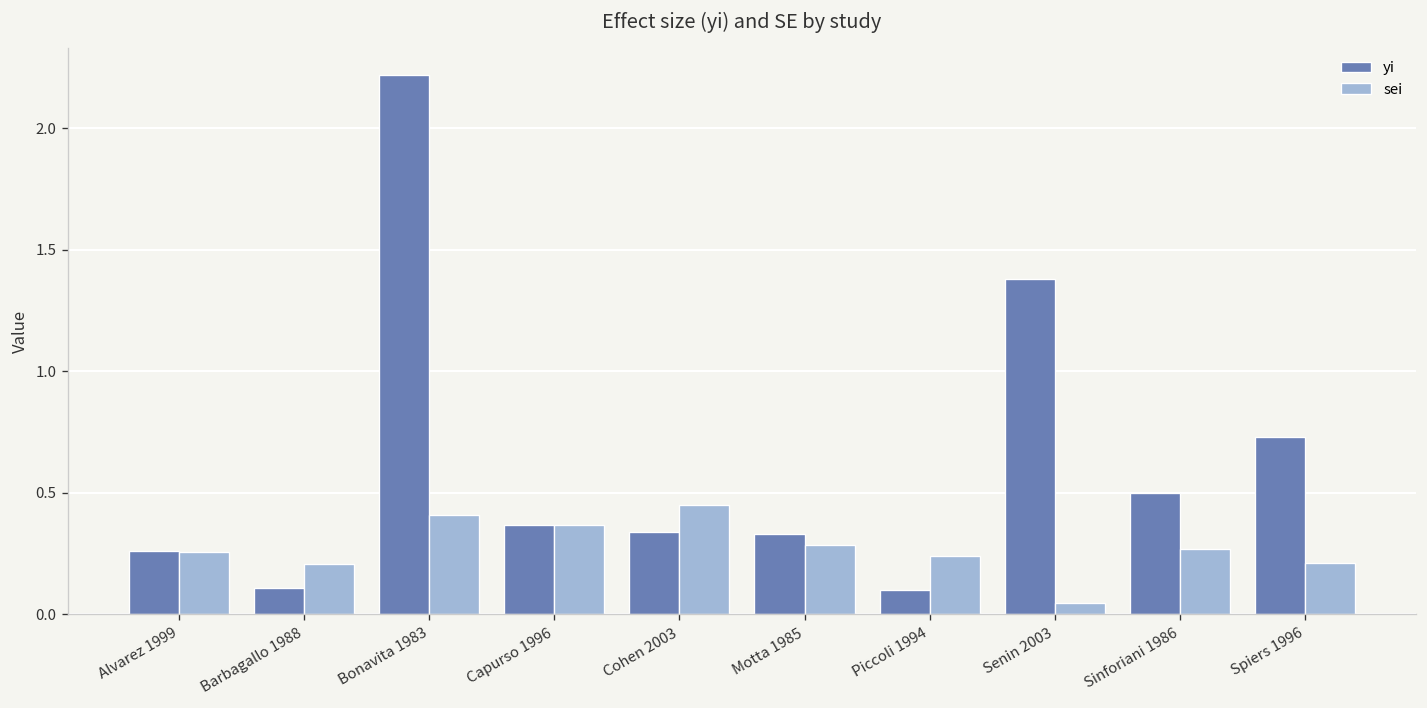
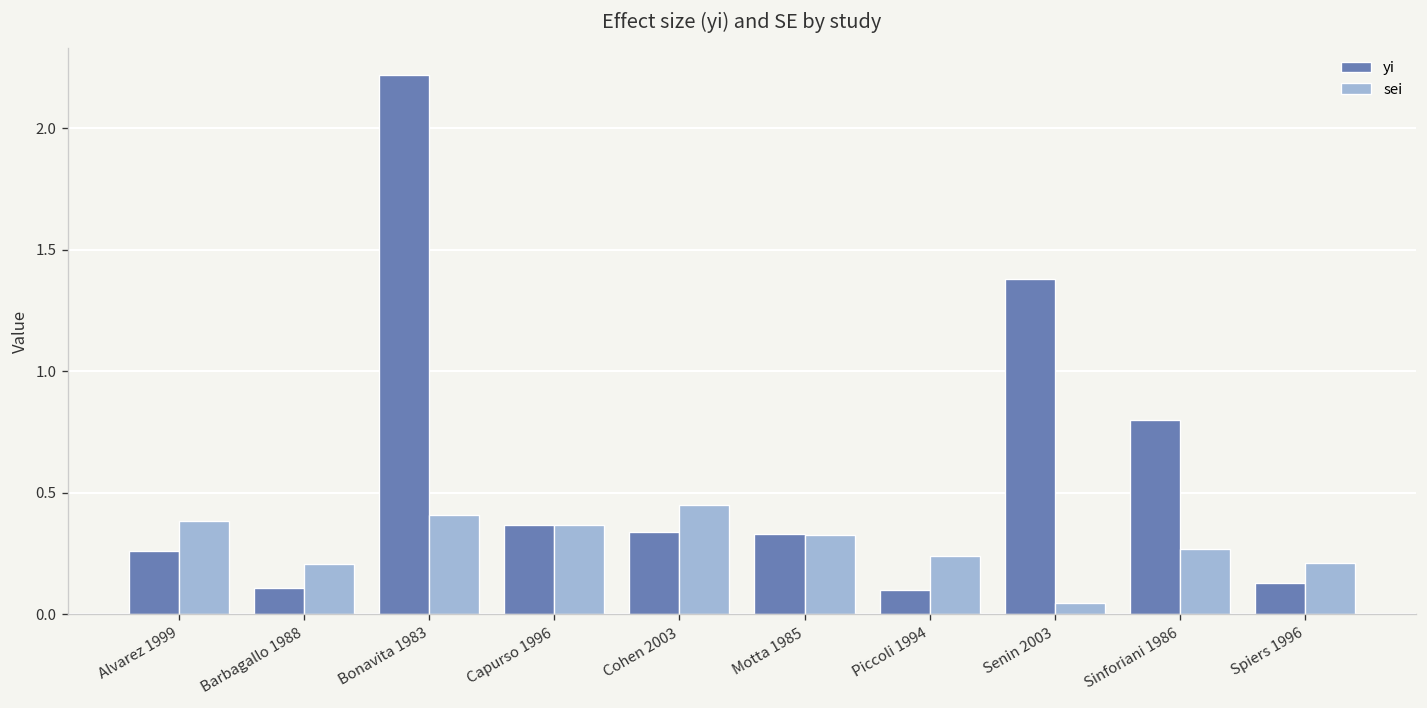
sei, Alvarez 1999: 0.26 -> 0.38
sei, Motta 1985: 0.29 -> 0.33
yi, Sinforiani 1986: 0.5 -> 0.8
yi, Spiers 1996: 0.73 -> 0.13
